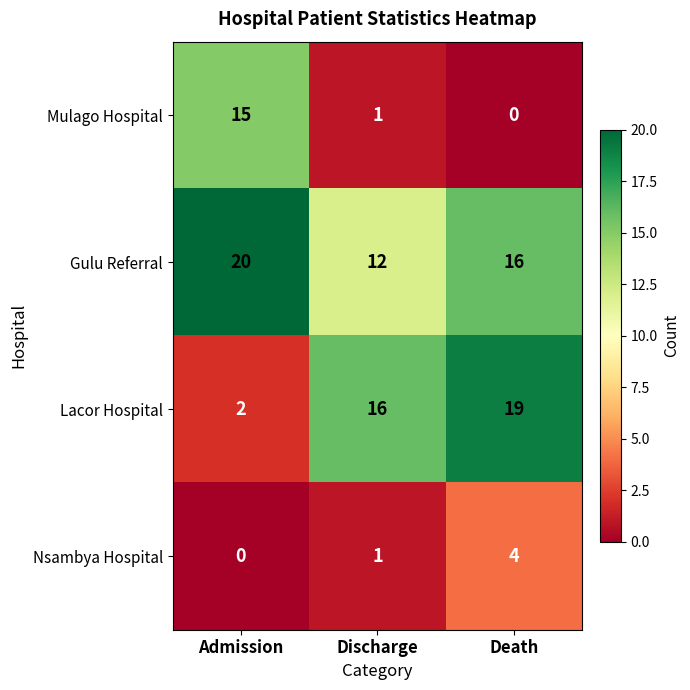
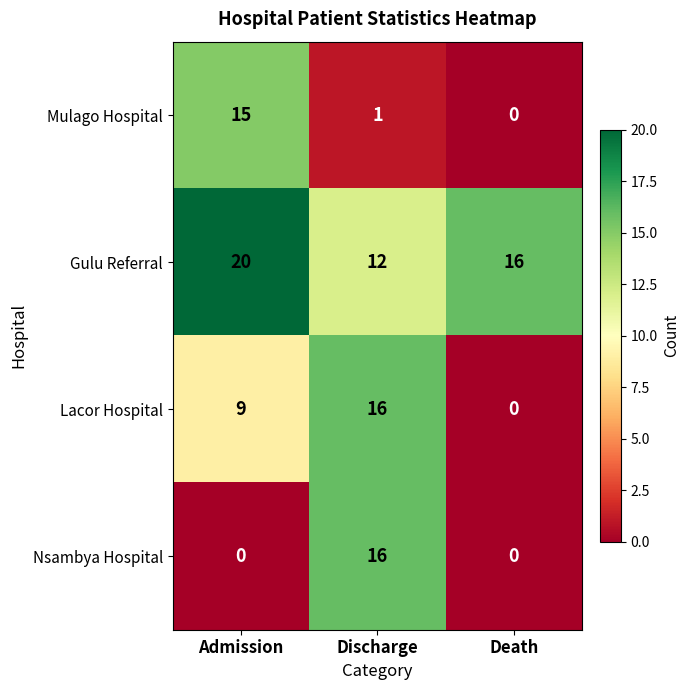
Lacor Hospital, Admission: 2 -> 9
Lacor Hospital, Death: 19 -> 0
Nsambya Hospital, Discharge: 1 -> 16
Nsambya Hospital, Death: 4 -> 0
